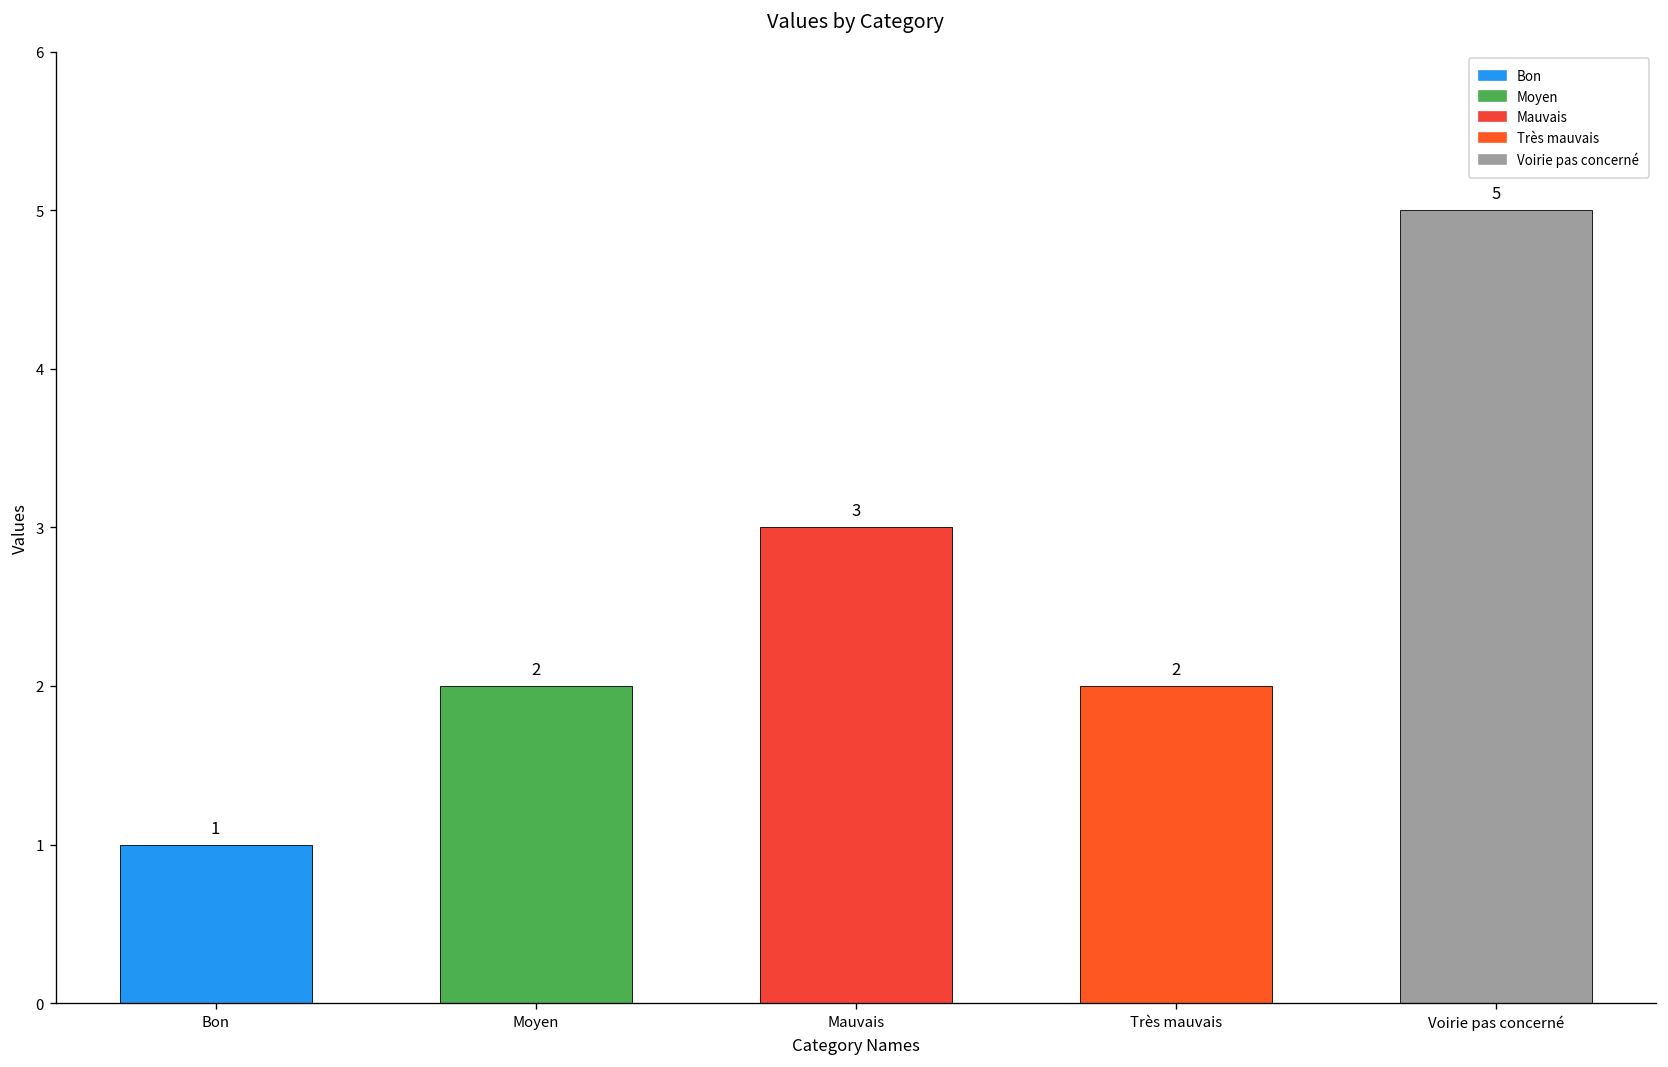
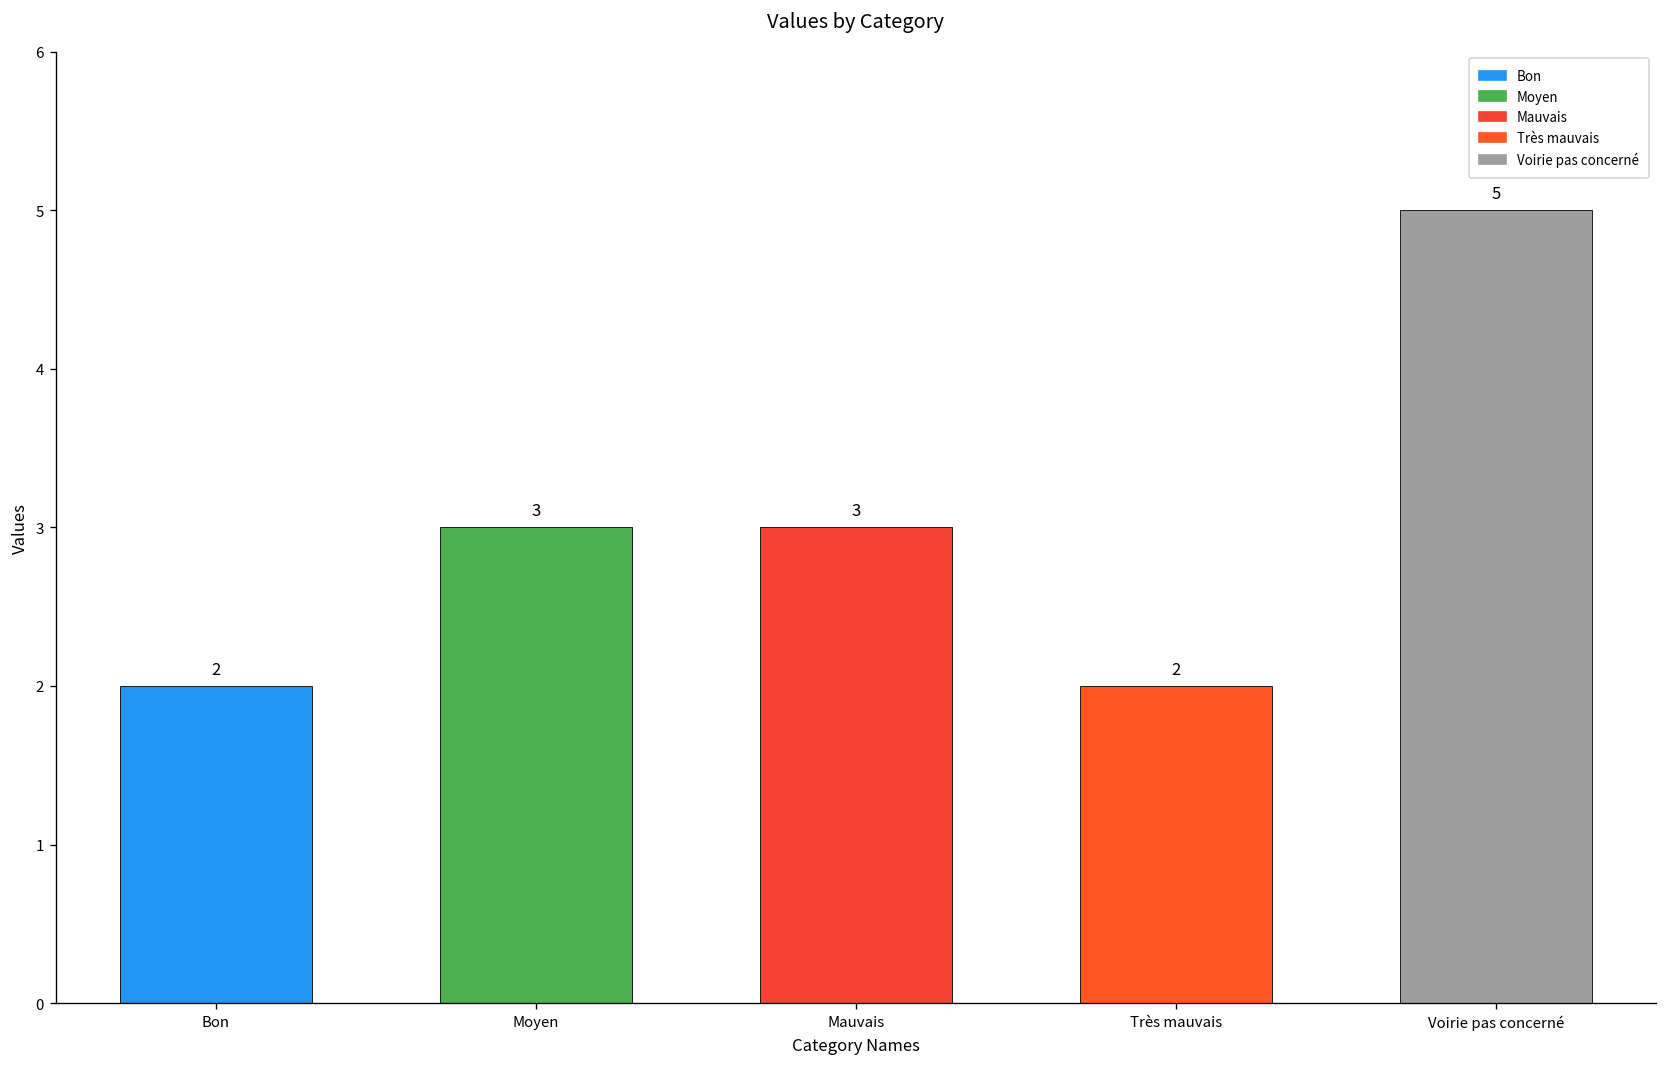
Bon: 1 -> 2
Moyen: 2 -> 3
